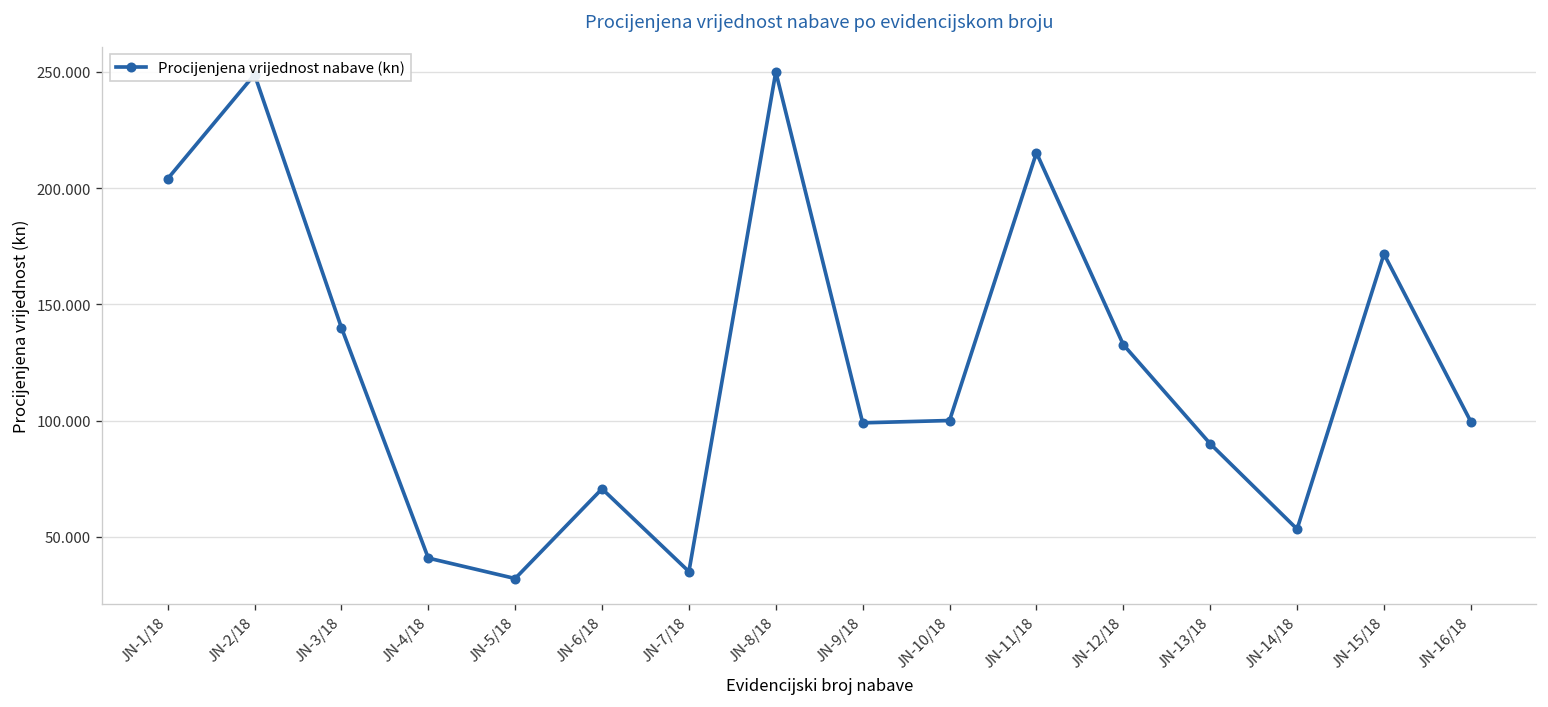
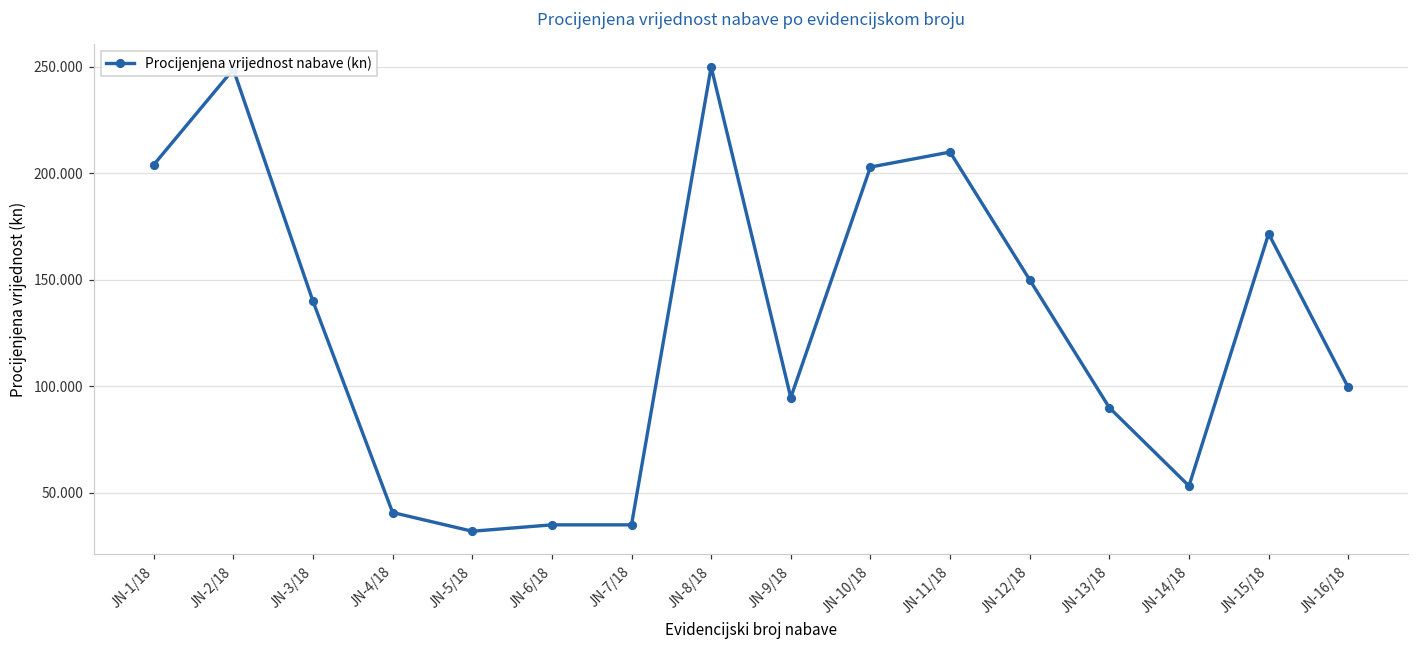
JN-6/18: 71 -> 35
JN-9/18: 99 -> 95
JN-10/18: 100 -> 203
JN-11/18: 215 -> 210
JN-12/18: 133 -> 150
